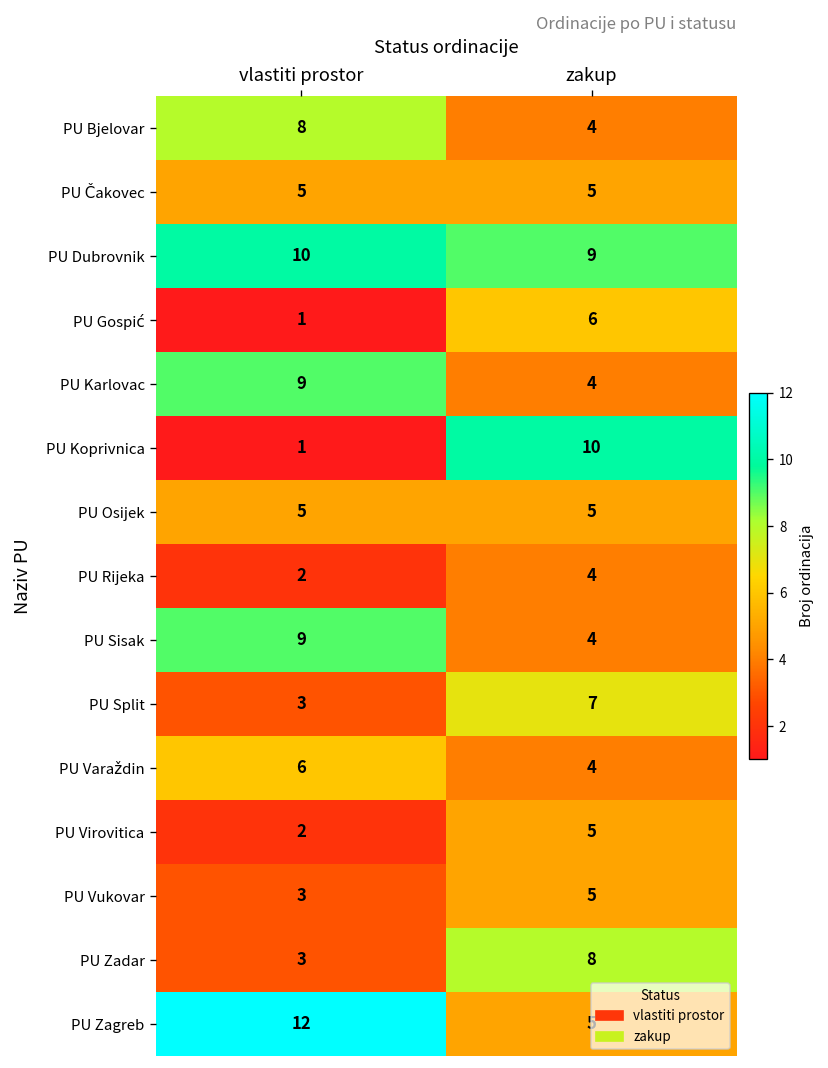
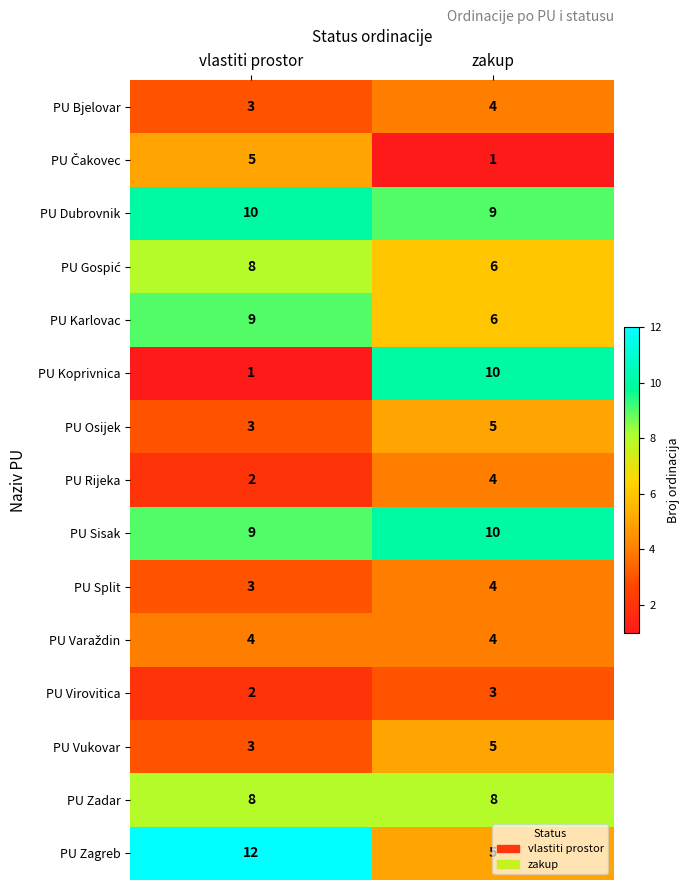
PU Bjelovar, vlastiti prostor: 8 -> 3
PU Čakovec, zakup: 5 -> 1
PU Gospić, vlastiti prostor: 1 -> 8
PU Karlovac, zakup: 4 -> 6
PU Osijek, vlastiti prostor: 5 -> 3
PU Sisak, zakup: 4 -> 10
PU Split, zakup: 7 -> 4
PU Varaždin, vlastiti prostor: 6 -> 4
PU Virovitica, zakup: 5 -> 3
PU Zadar, vlastiti prostor: 3 -> 8
